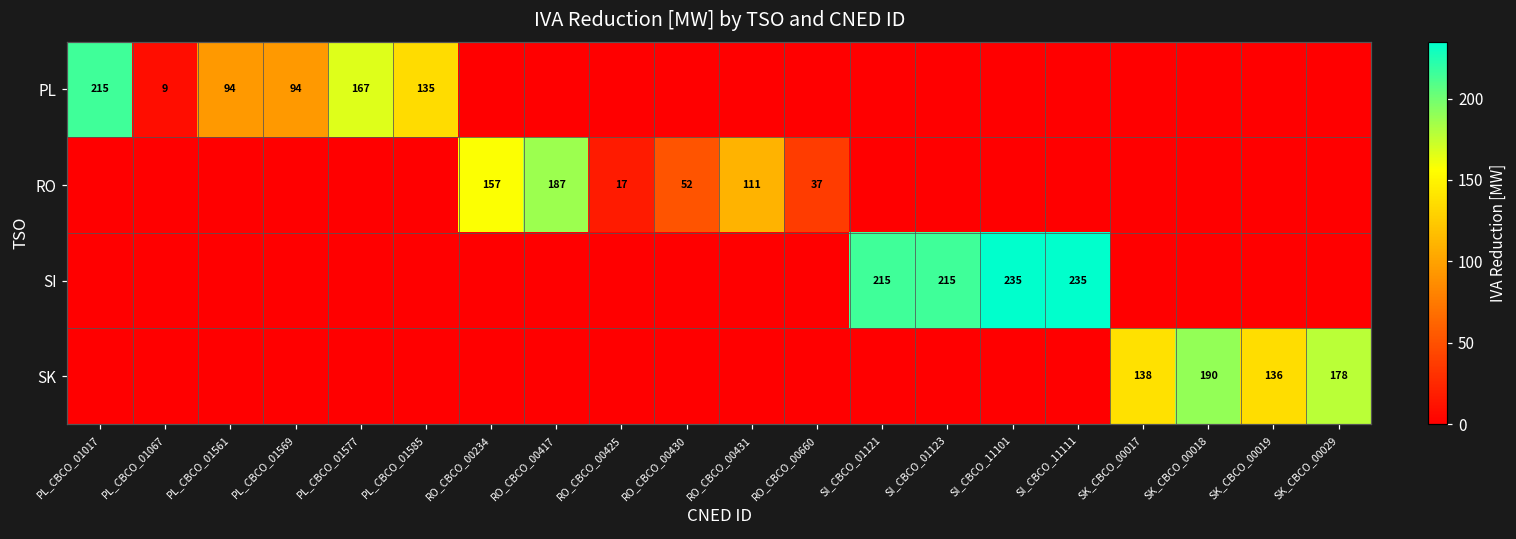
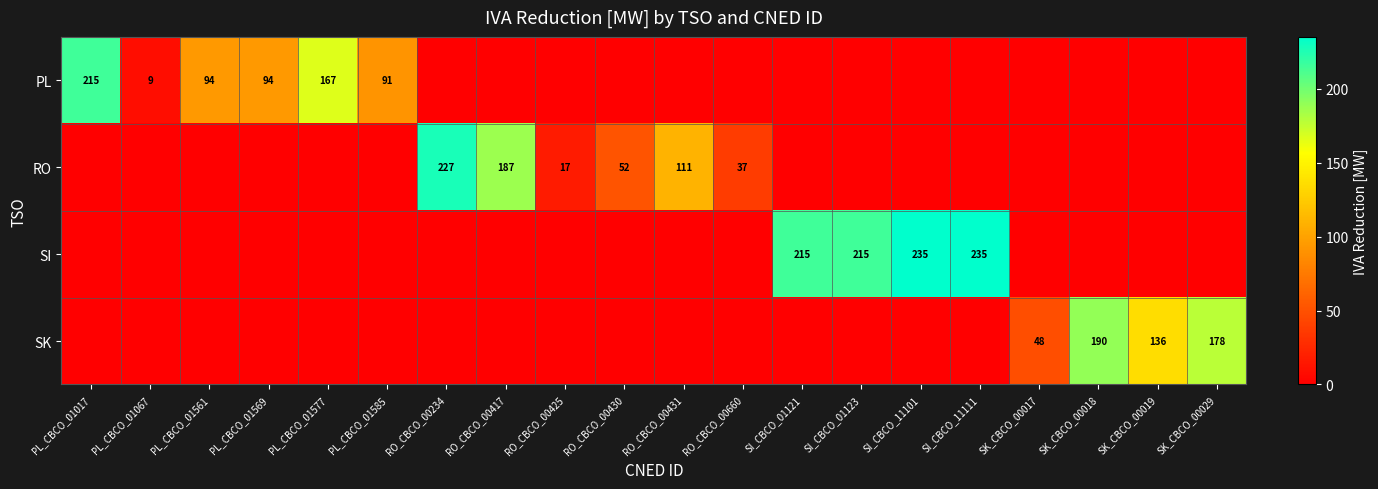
PL, PL_CBCO_01585: 135 -> 91
RO, RO_CBCO_00234: 157 -> 227
SK, SK_CBCO_00017: 138 -> 48
